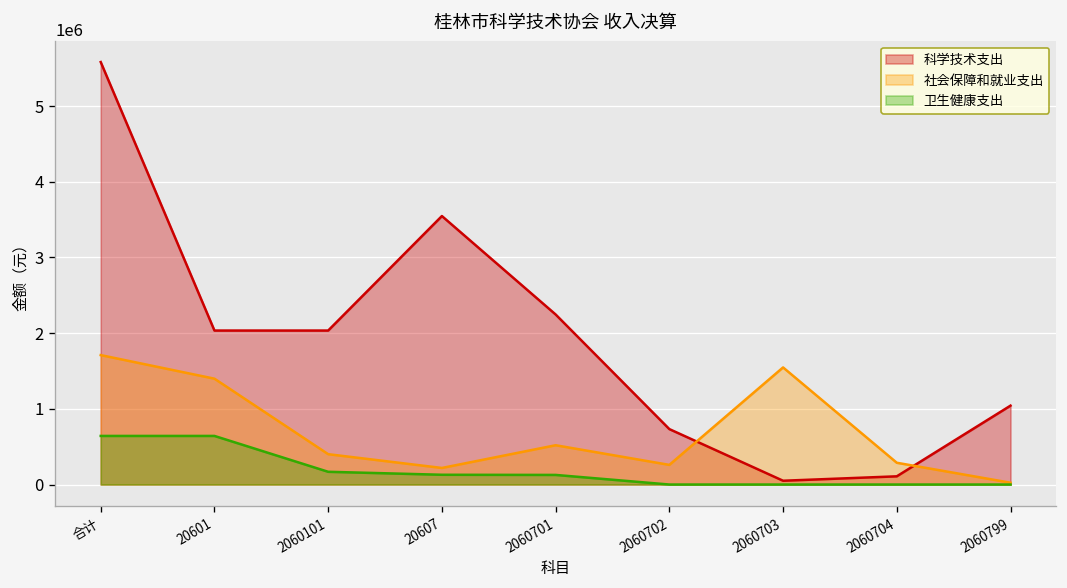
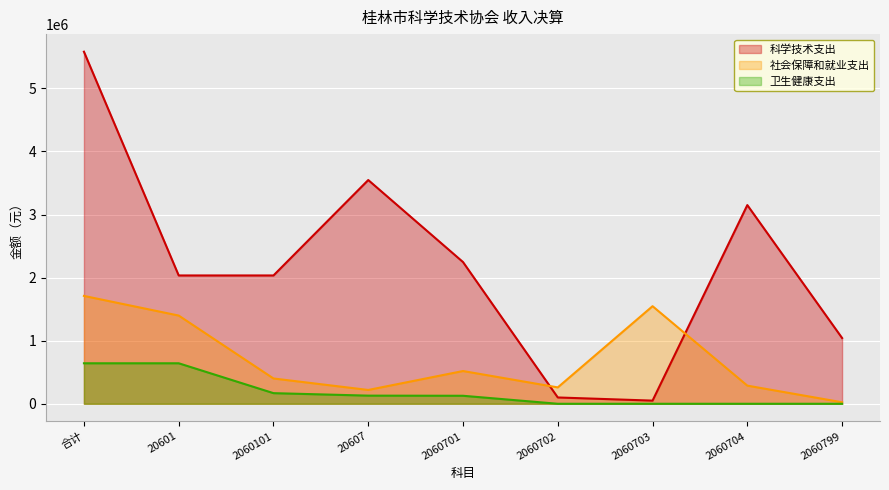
科学技术支出, 2060702: 700000 -> 100000
科学技术支出, 2060704: 100000 -> 3100000
